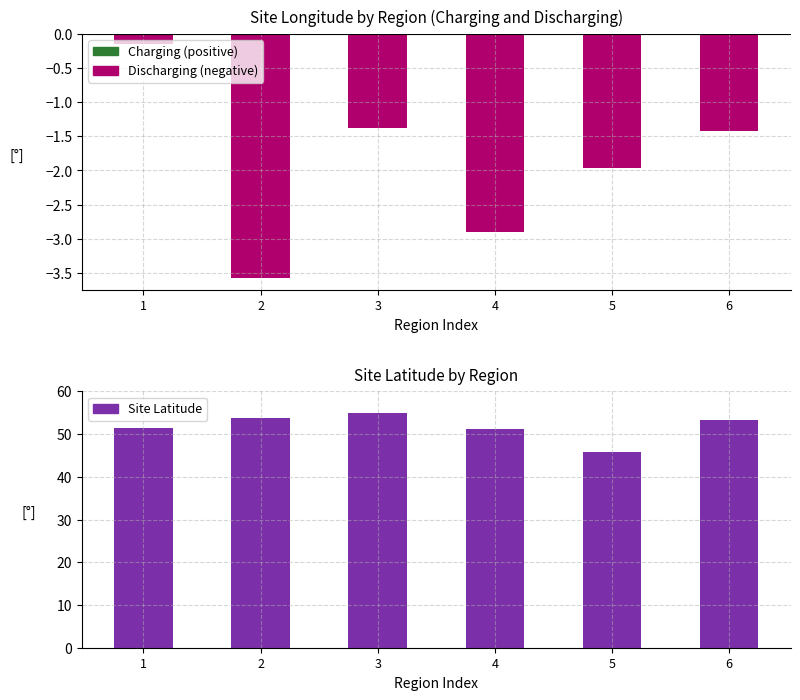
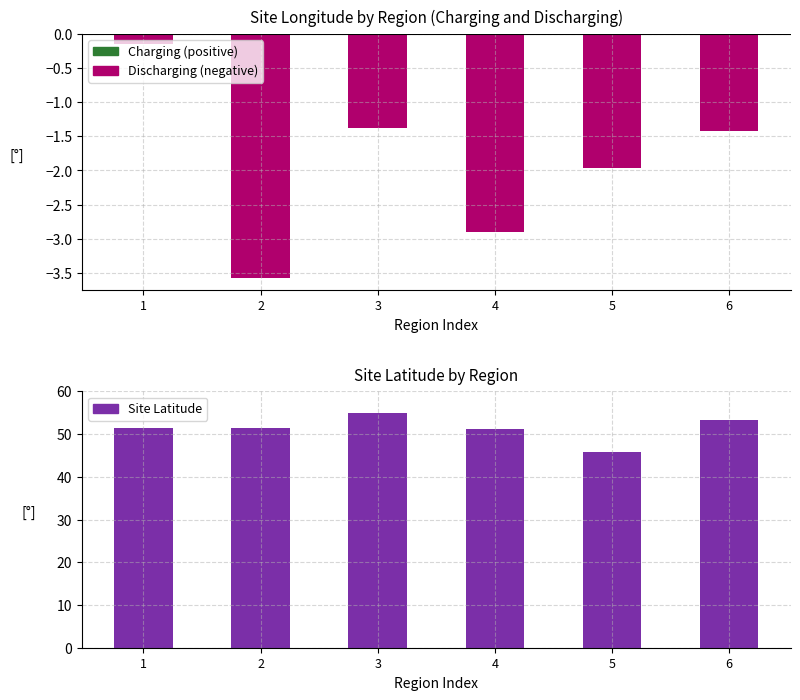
Site Latitude by Region, 2: 54 -> 52
